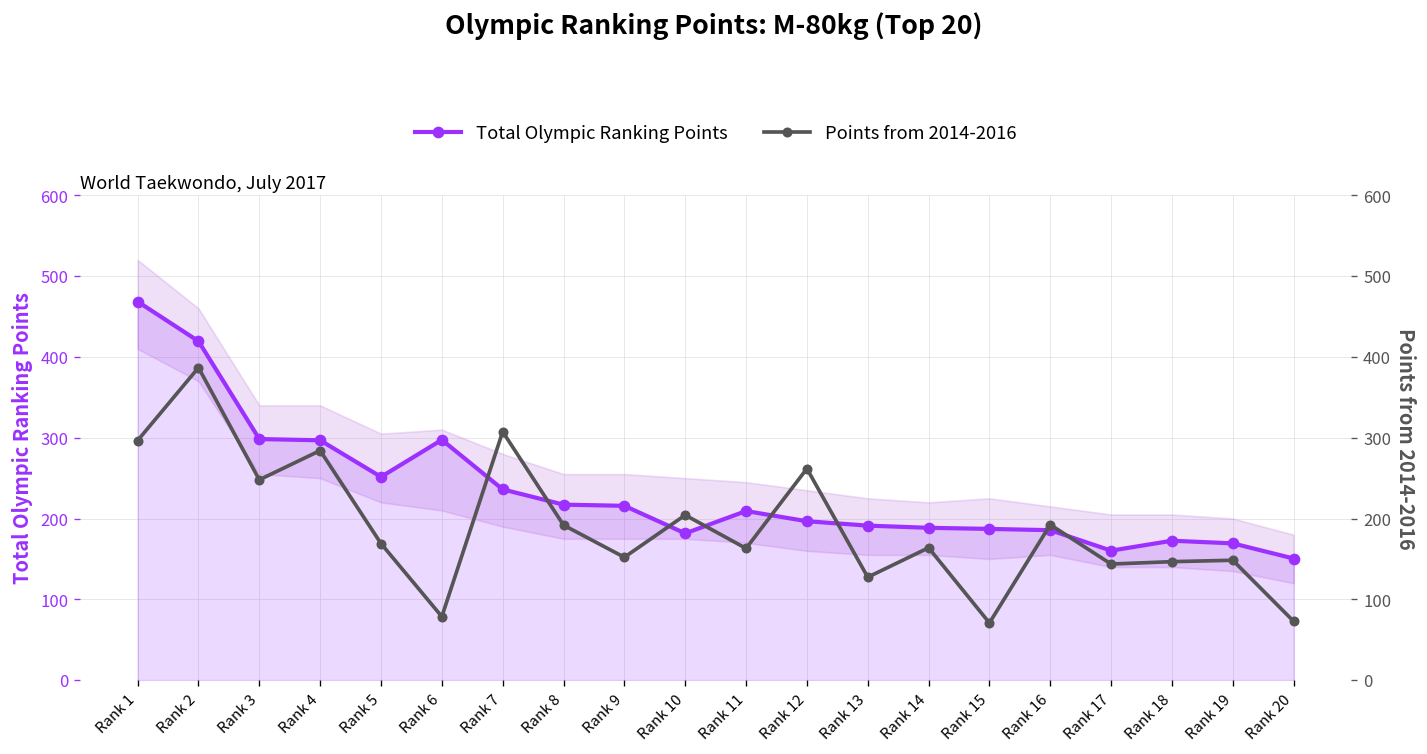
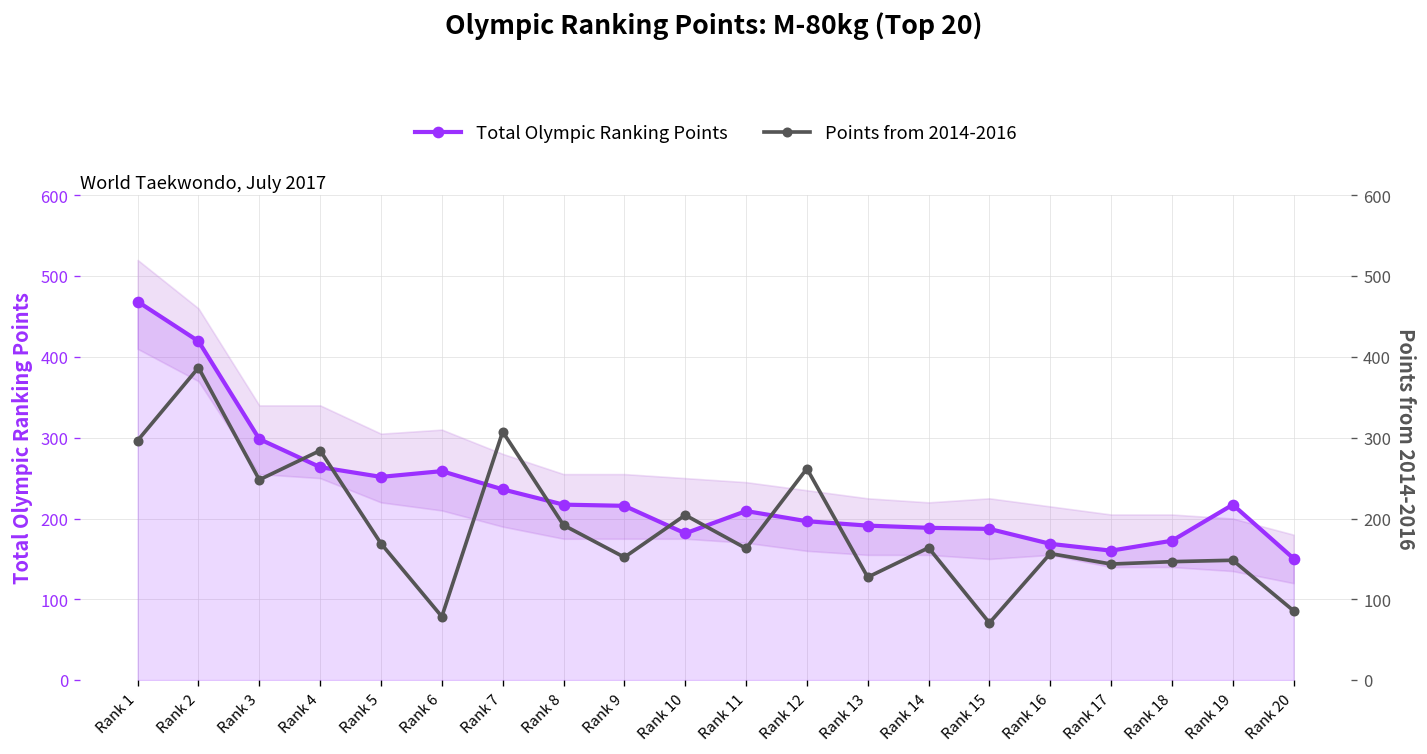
Total Olympic Ranking Points, Rank 4: 300 -> 260
Total Olympic Ranking Points, Rank 6: 300 -> 260
Total Olympic Ranking Points, Rank 16: 190 -> 170
Total Olympic Ranking Points, Rank 19: 170 -> 220
Points from 2014-2016, Rank 16: 190 -> 160
Points from 2014-2016, Rank 20: 70 -> 90
